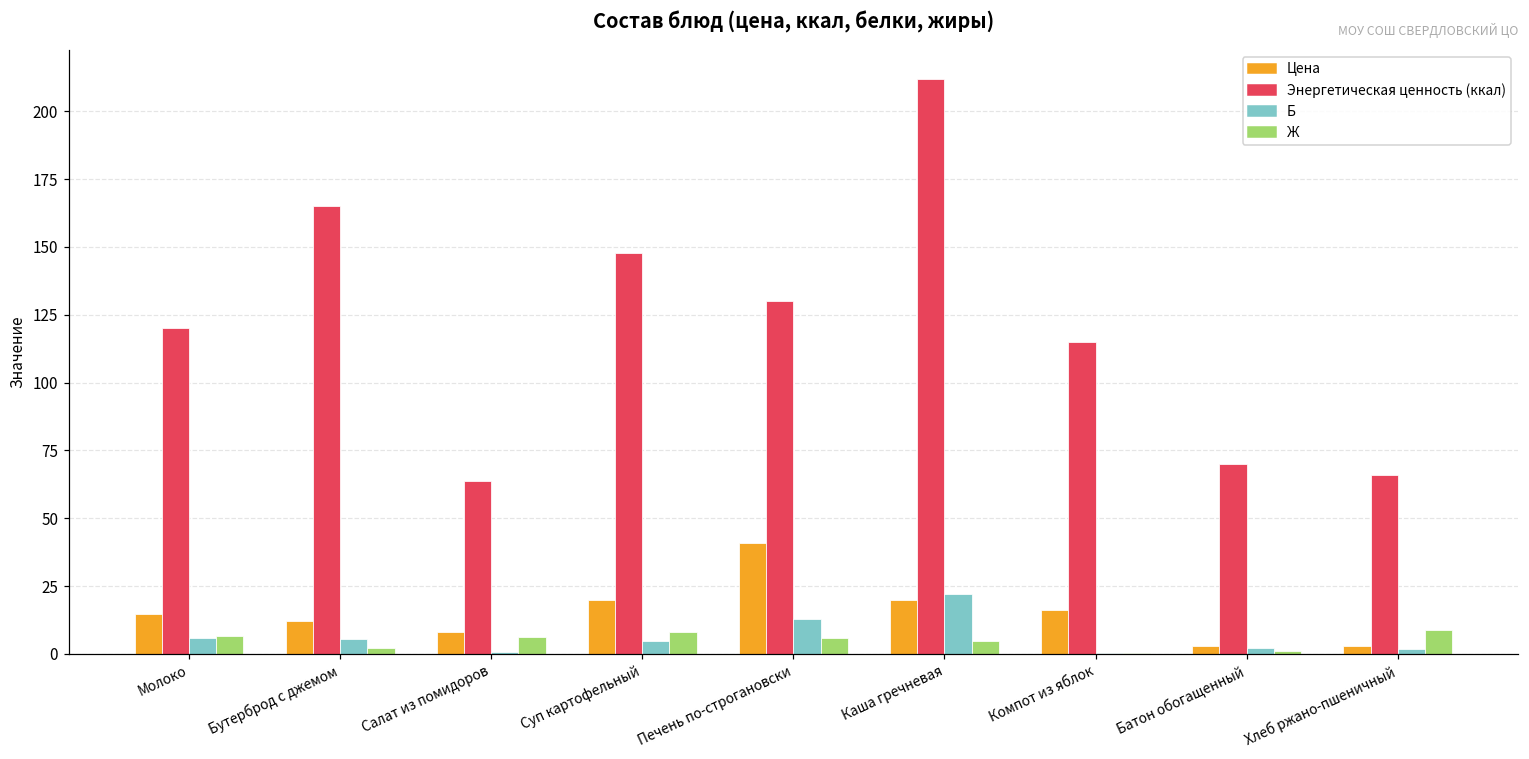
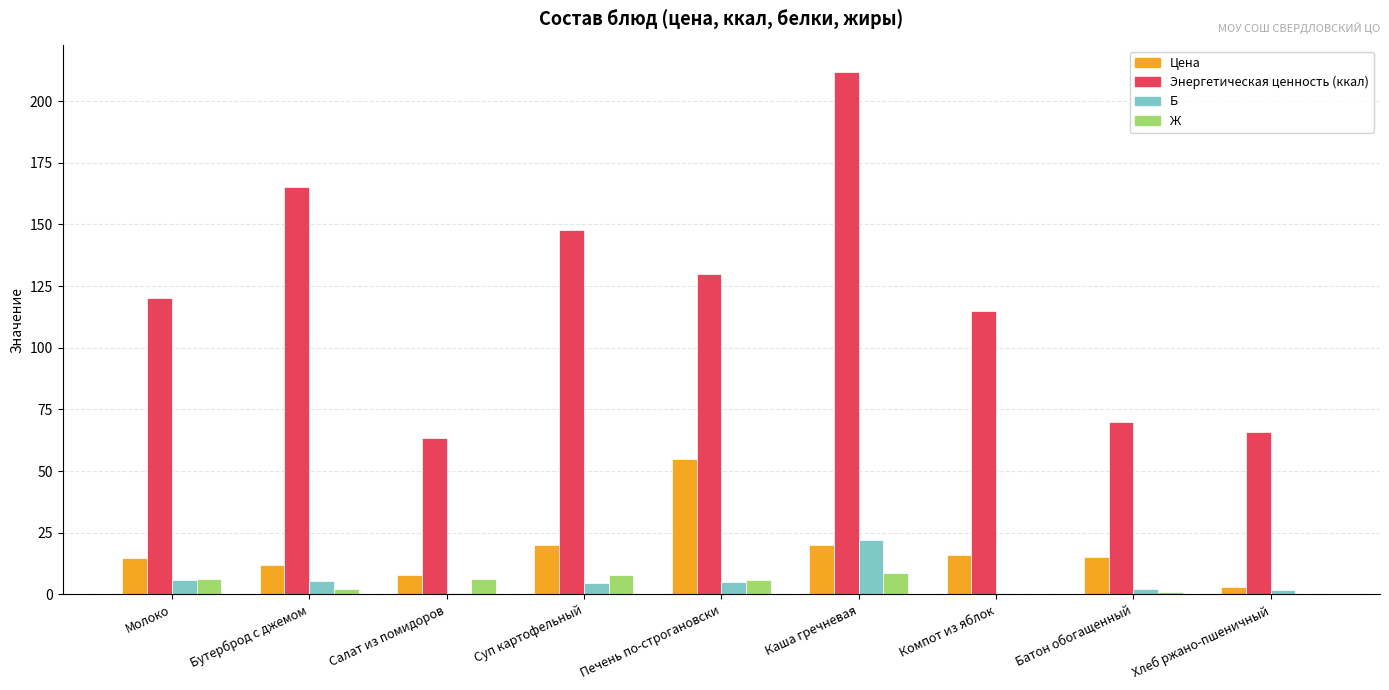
Цена, Печень по-строгановски: 41 -> 55
Б, Печень по-строгановски: 13 -> 5
Ж, Каша гречневая: 5 -> 9
Цена, Батон обогащенный: 3 -> 15
Ж, Хлеб ржано-пшеничный: 9 -> 0
